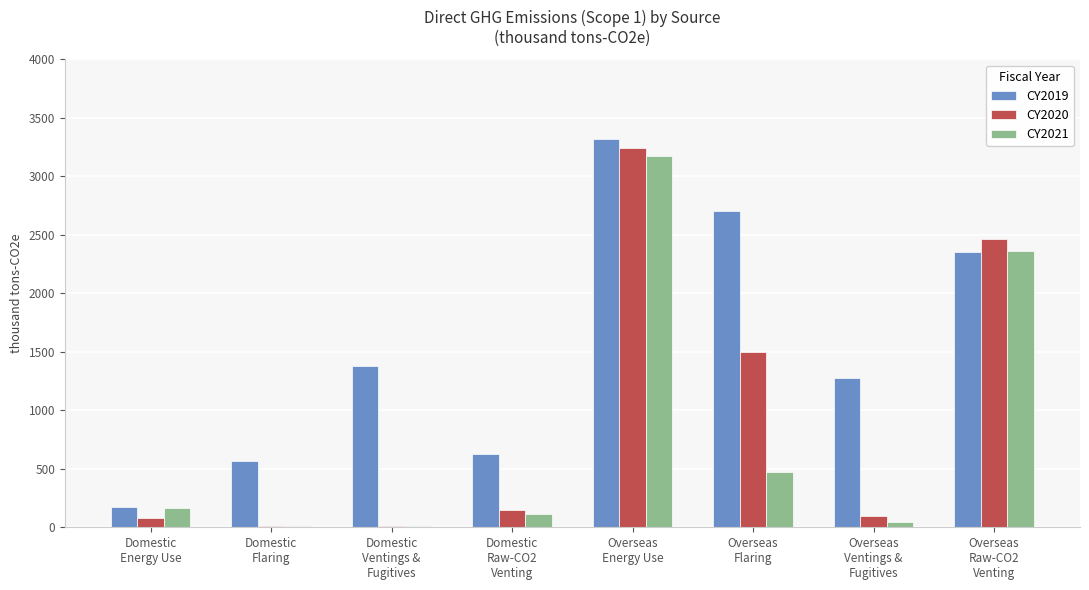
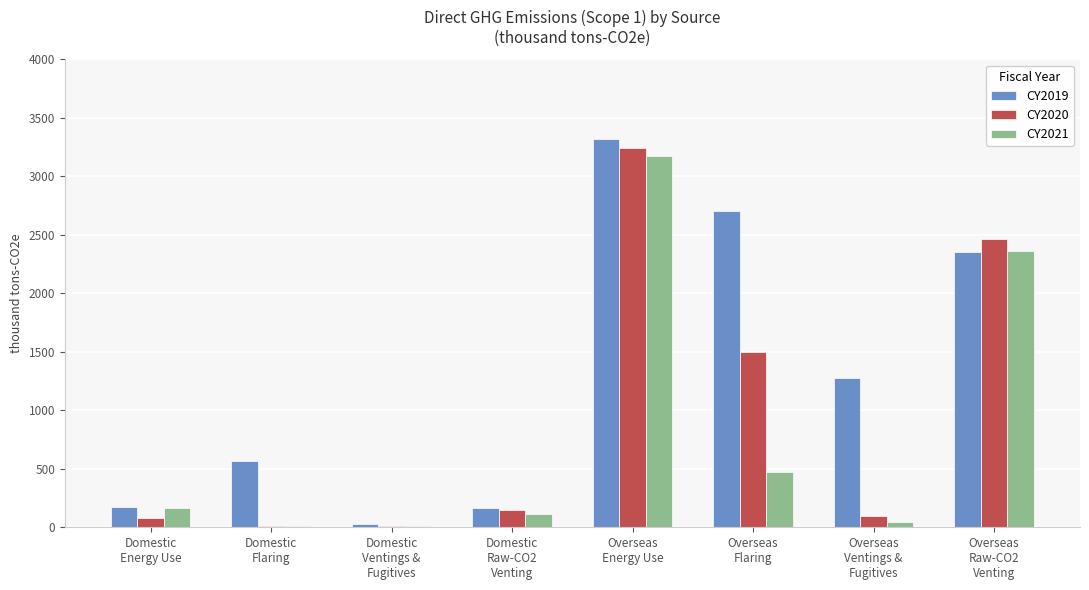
CY2019, Domestic Ventings & Fugitives: 1380 -> 30
CY2019, Domestic Raw-CO2 Venting: 630 -> 170
